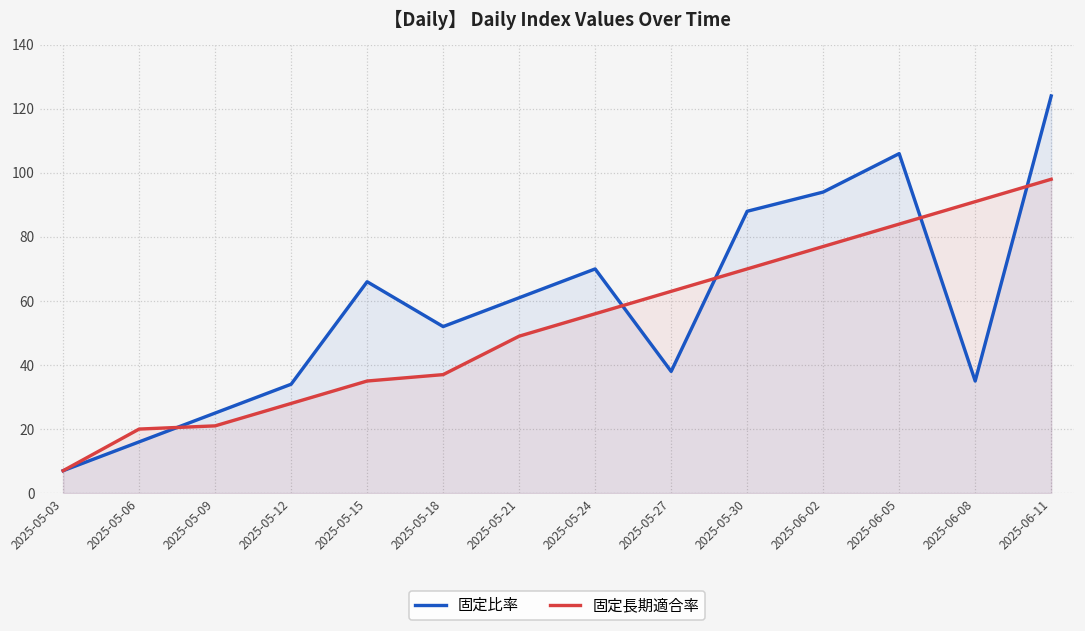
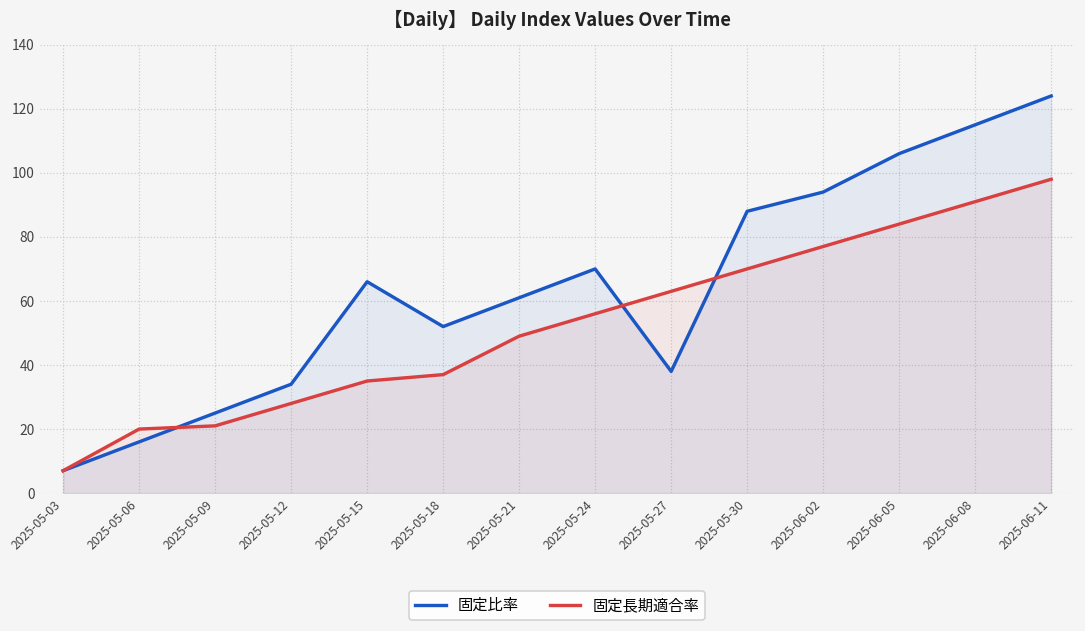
固定比率, 2025-06-08: 35 -> 115
